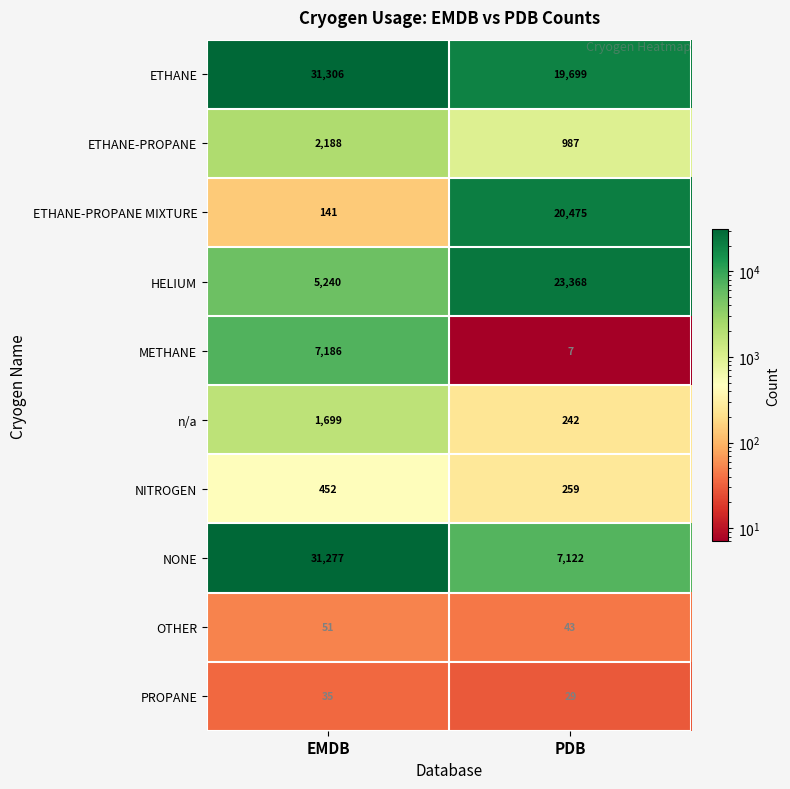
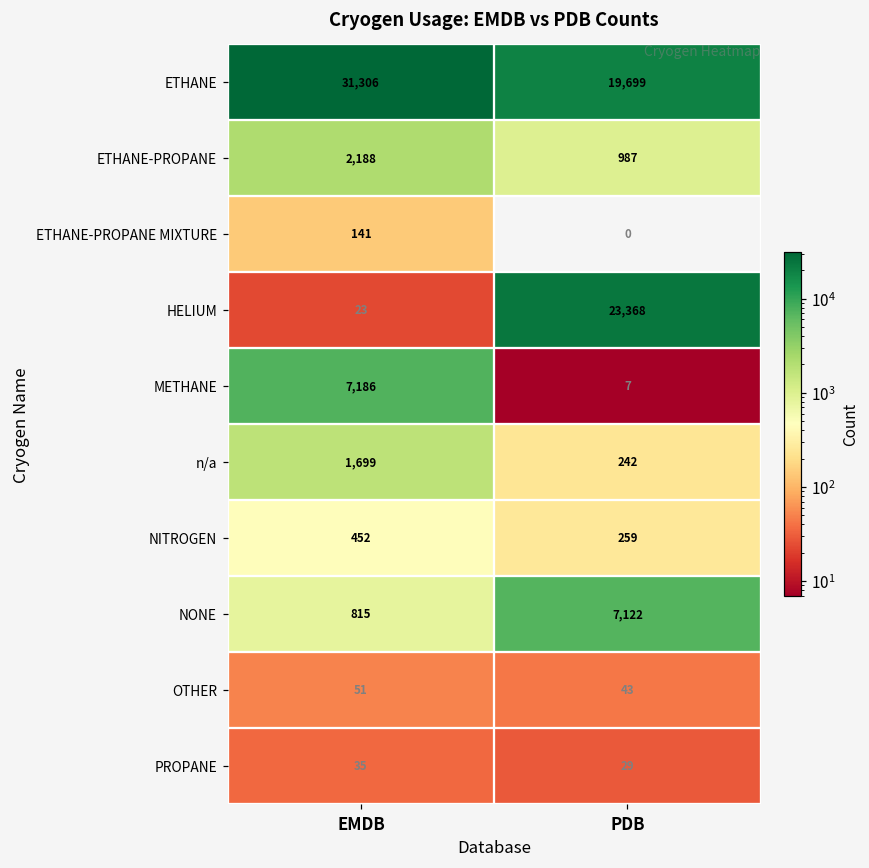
ETHANE-PROPANE MIXTURE, PDB: 20,475 -> 0
HELIUM, EMDB: 5,240 -> 23
NONE, EMDB: 31,277 -> 815
